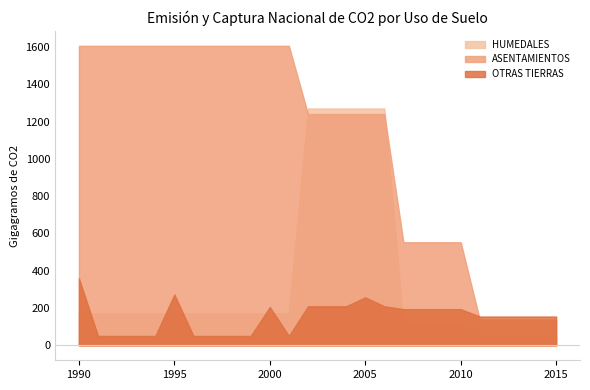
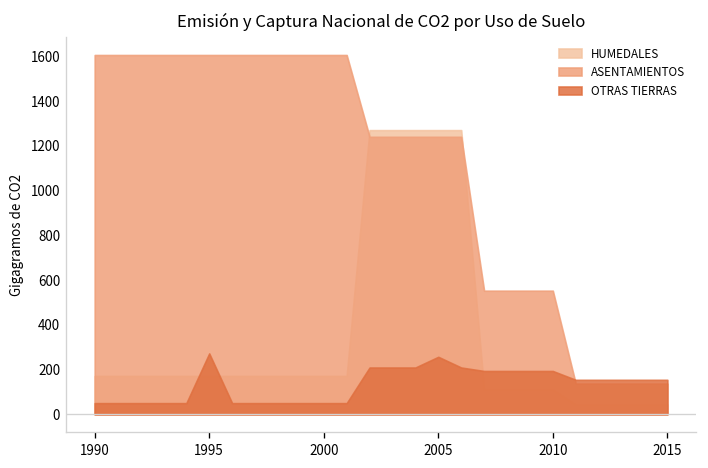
OTRAS TIERRAS, 1990: 360 -> 50
OTRAS TIERRAS, 2000: 210 -> 50
